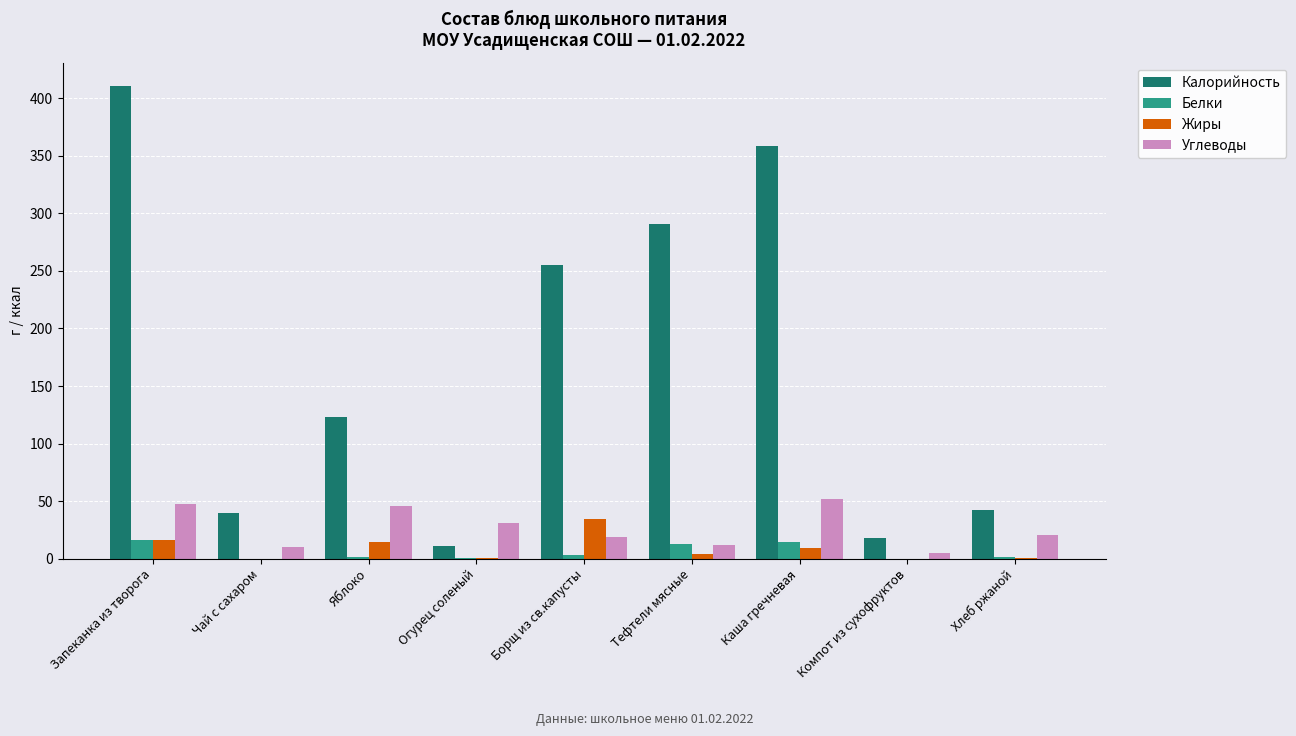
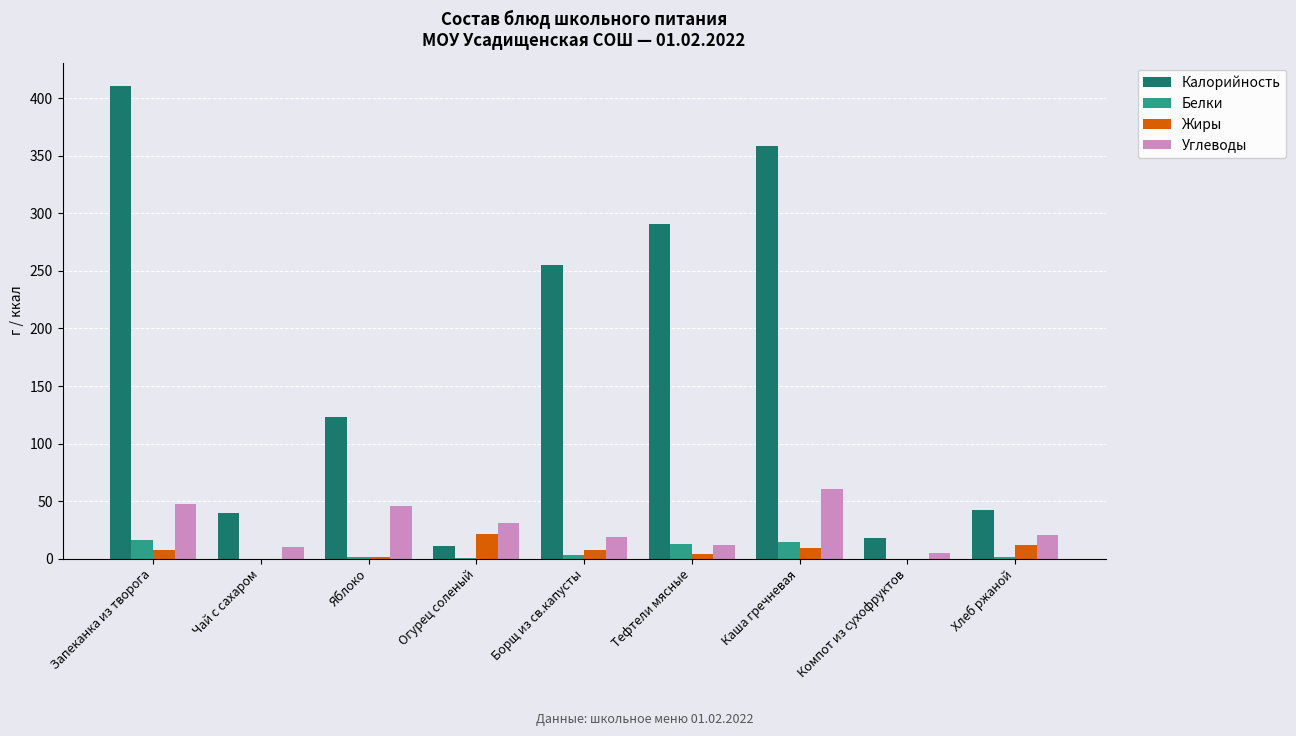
Жиры, Запеканка из творога: 16 -> 8
Жиры, Яблоко: 14 -> 2
Жиры, Огурец соленый: 0 -> 22
Жиры, Борщ из св.капусты: 35 -> 8
Углеводы, Каша гречневая: 52 -> 61
Жиры, Хлеб ржаной: 0 -> 12
